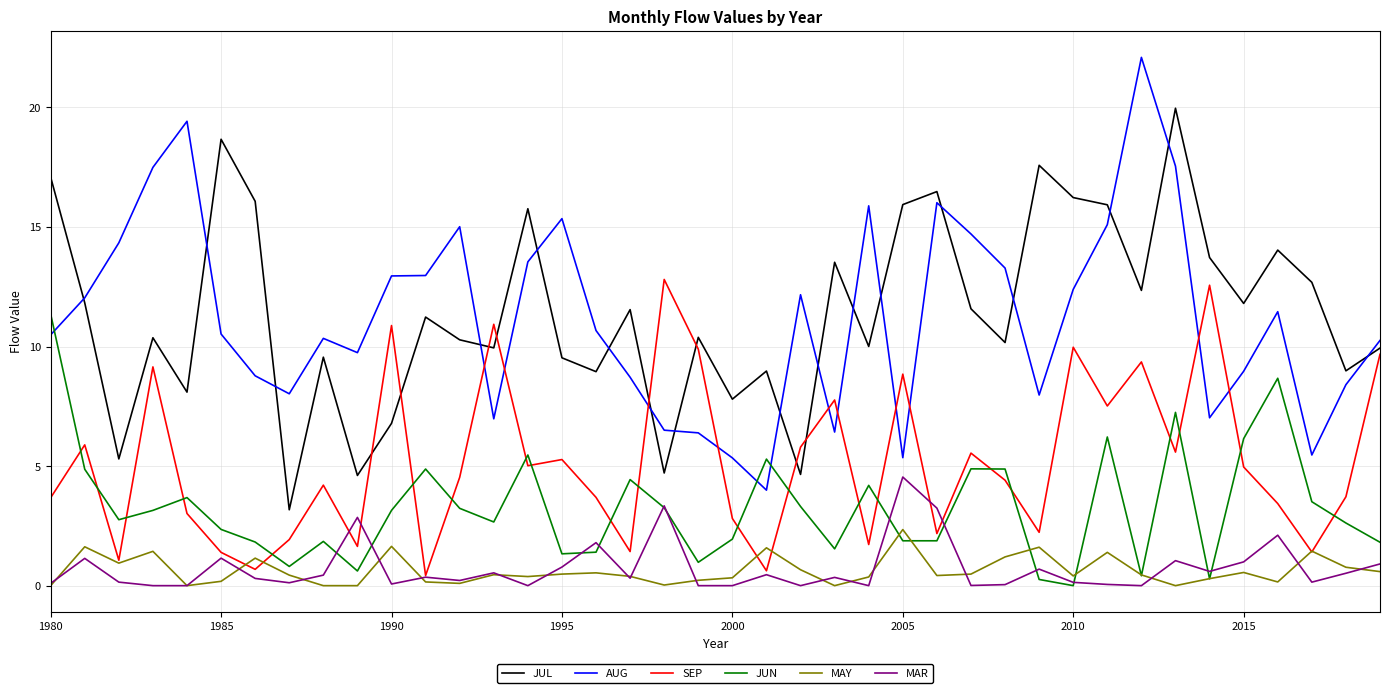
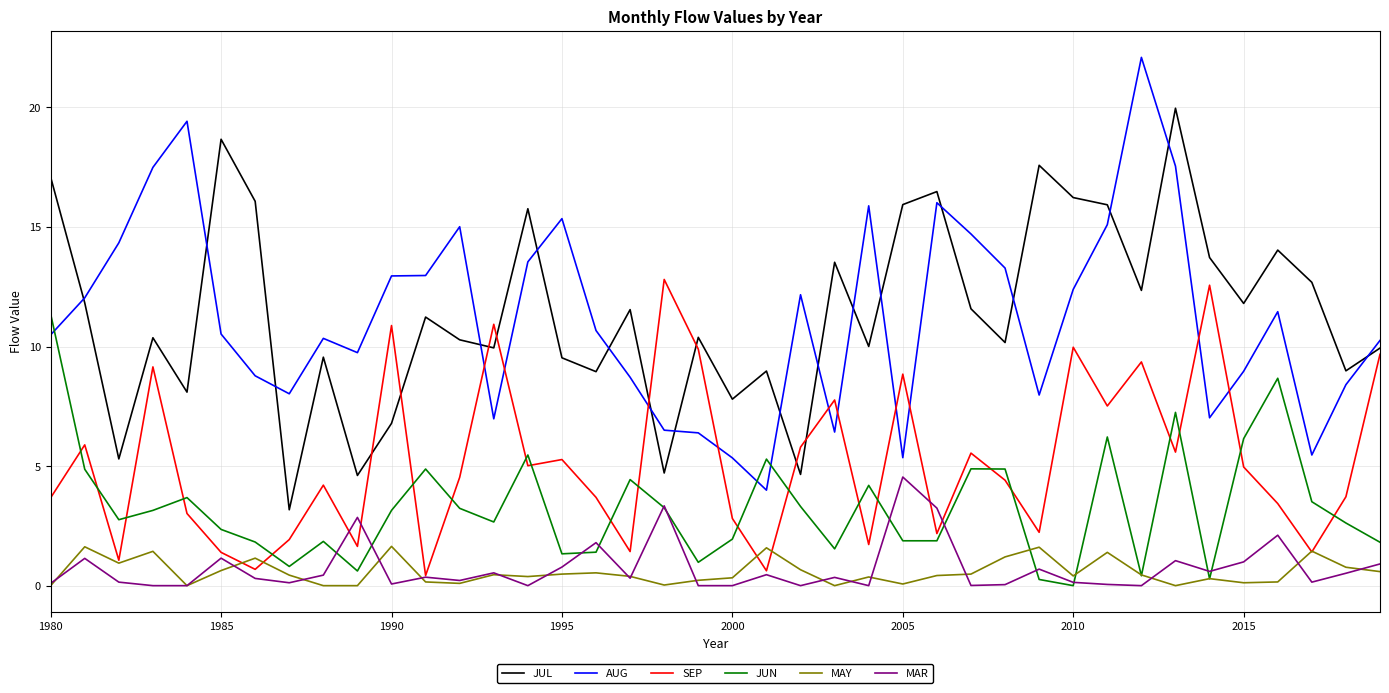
MAY, 1985: 0.2 -> 0.6
MAY, 2005: 2.4 -> 0.1
MAY, 2015: 0.6 -> 0.1
